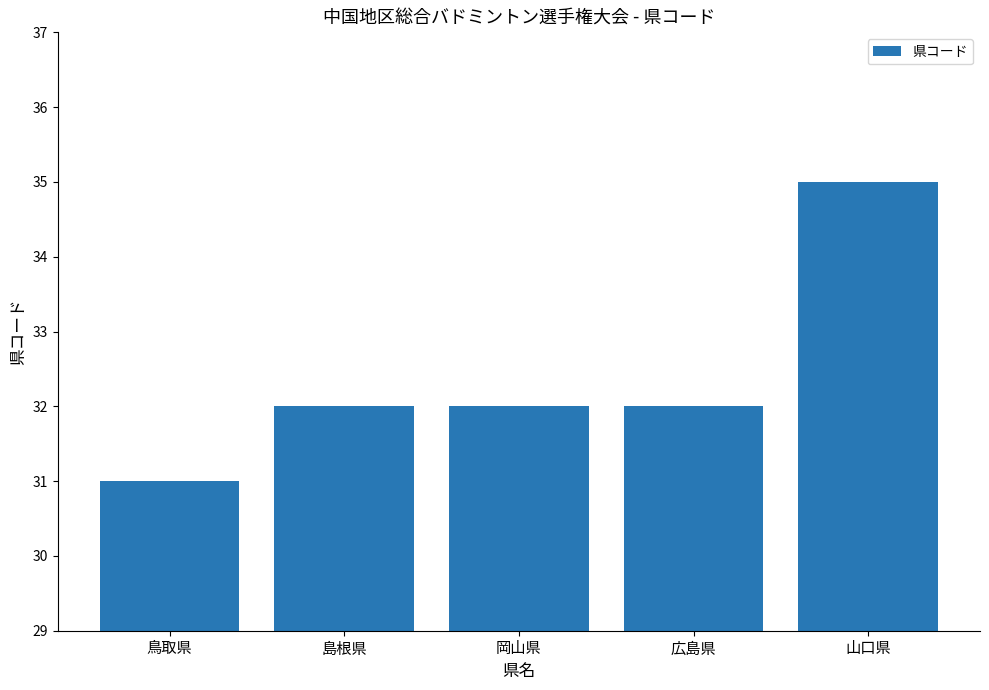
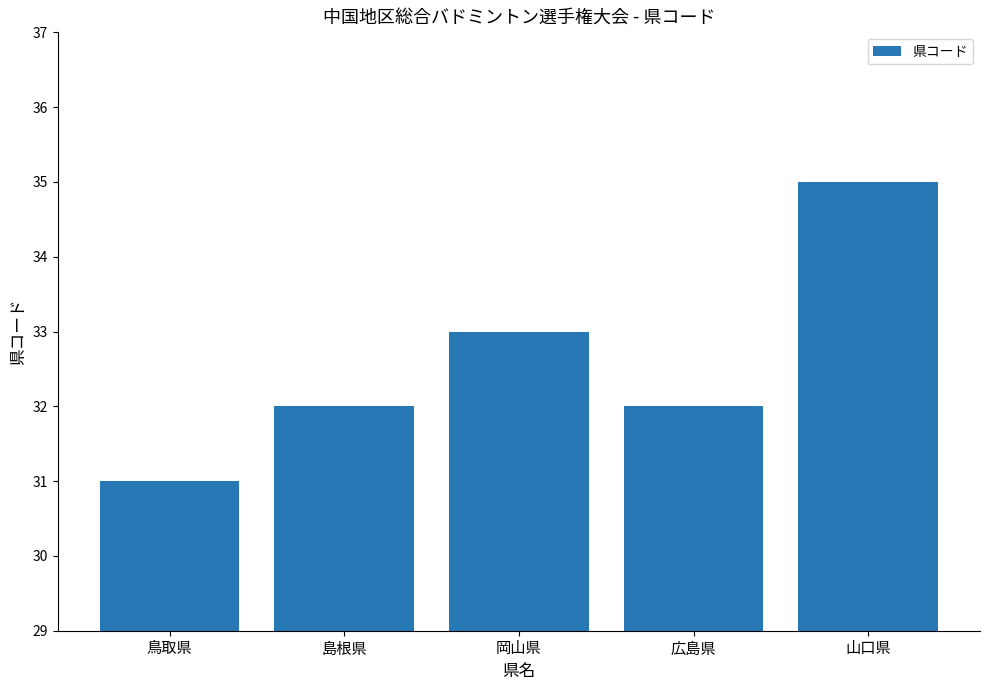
岡山県: 32 -> 33
